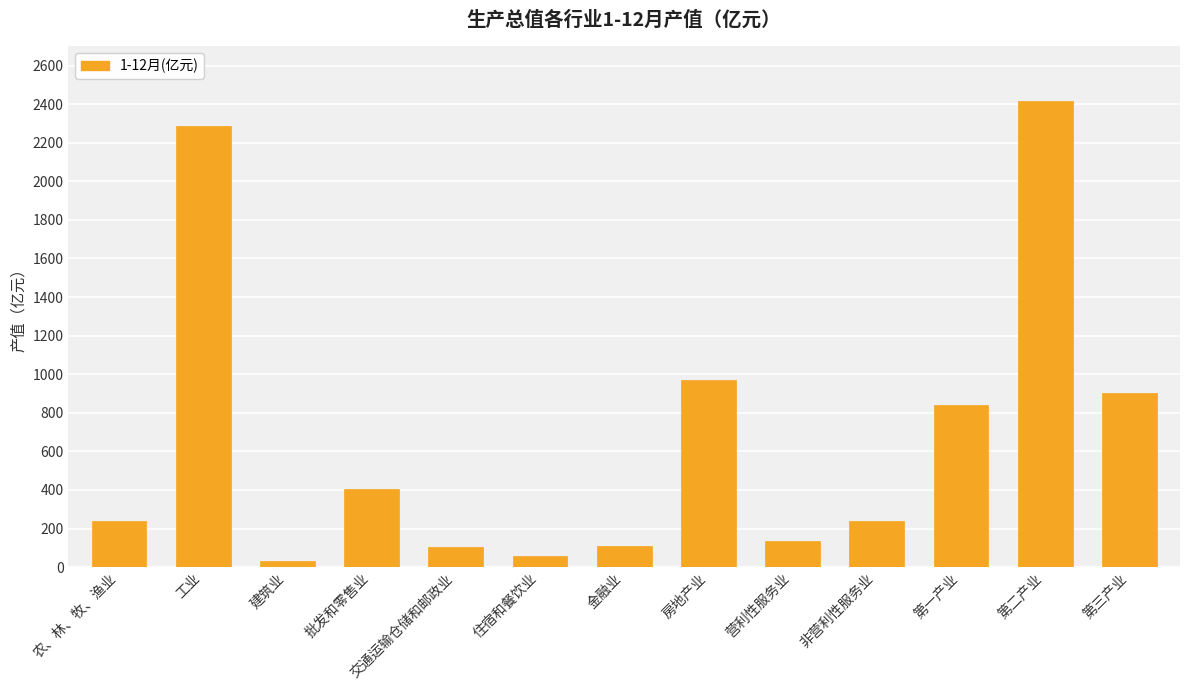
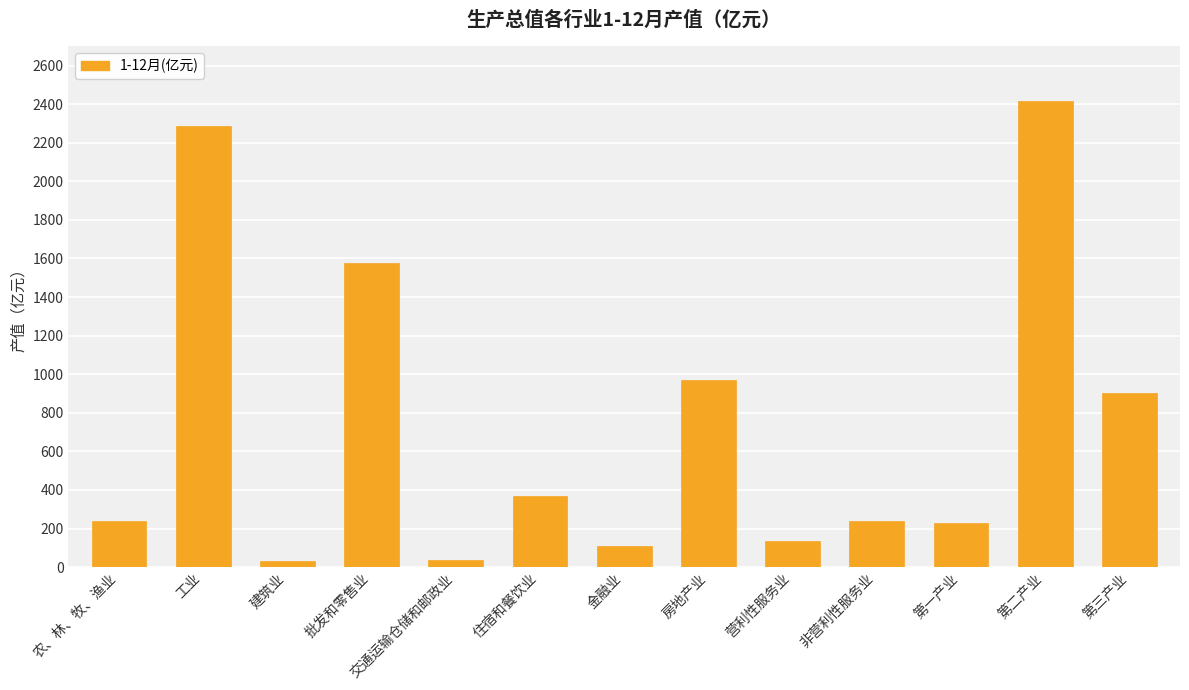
批发和零售业: 410 -> 1570
交通运输仓储和邮政业: 110 -> 40
住宿和餐饮业: 60 -> 370
第一产业: 840 -> 230
